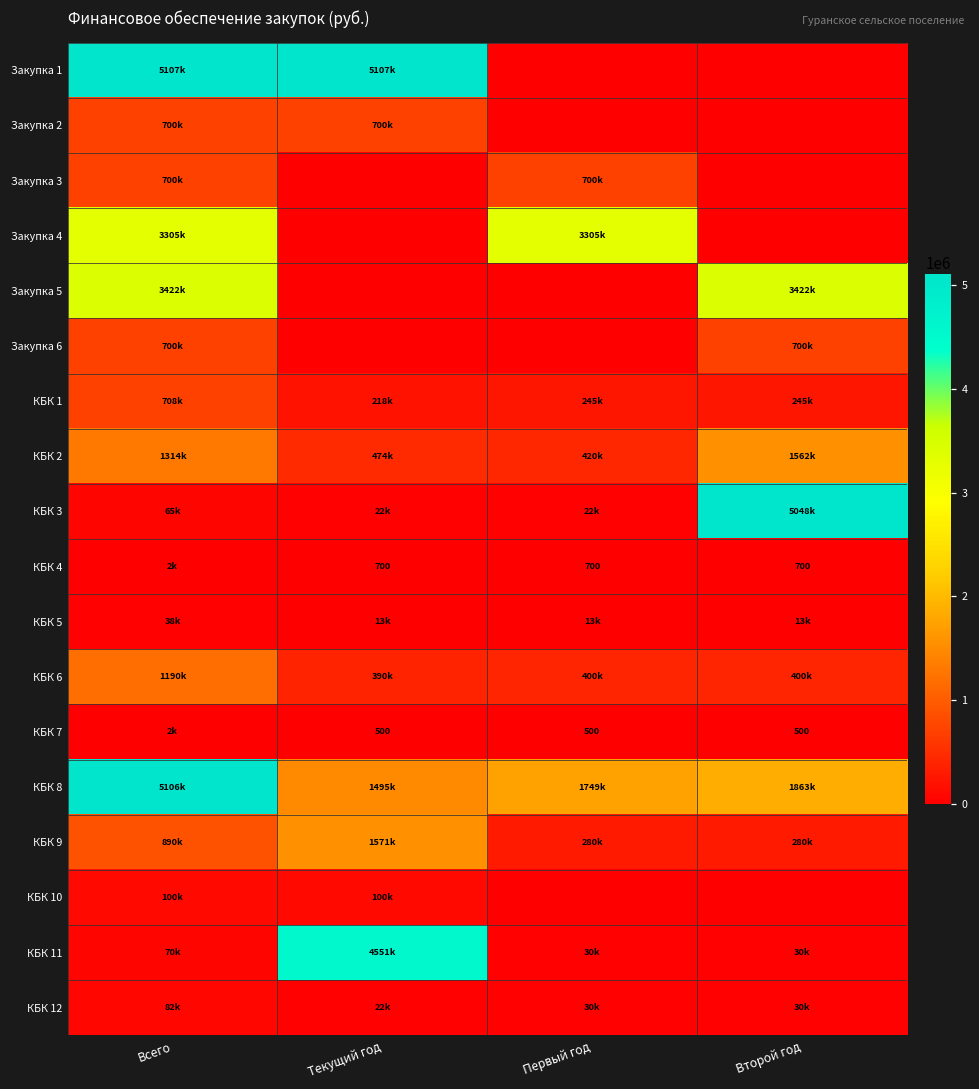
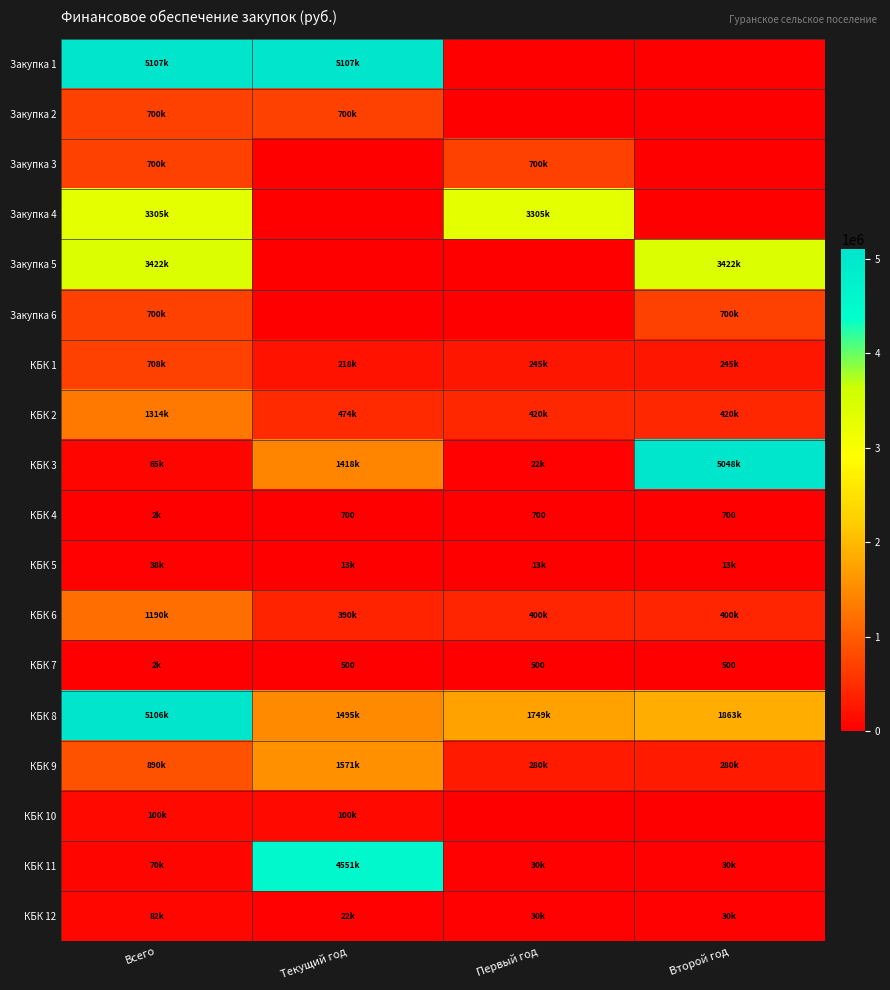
КБК 2, Второй год: 1562k -> 420k
КБК 3, Текущий год: 22k -> 1418k
